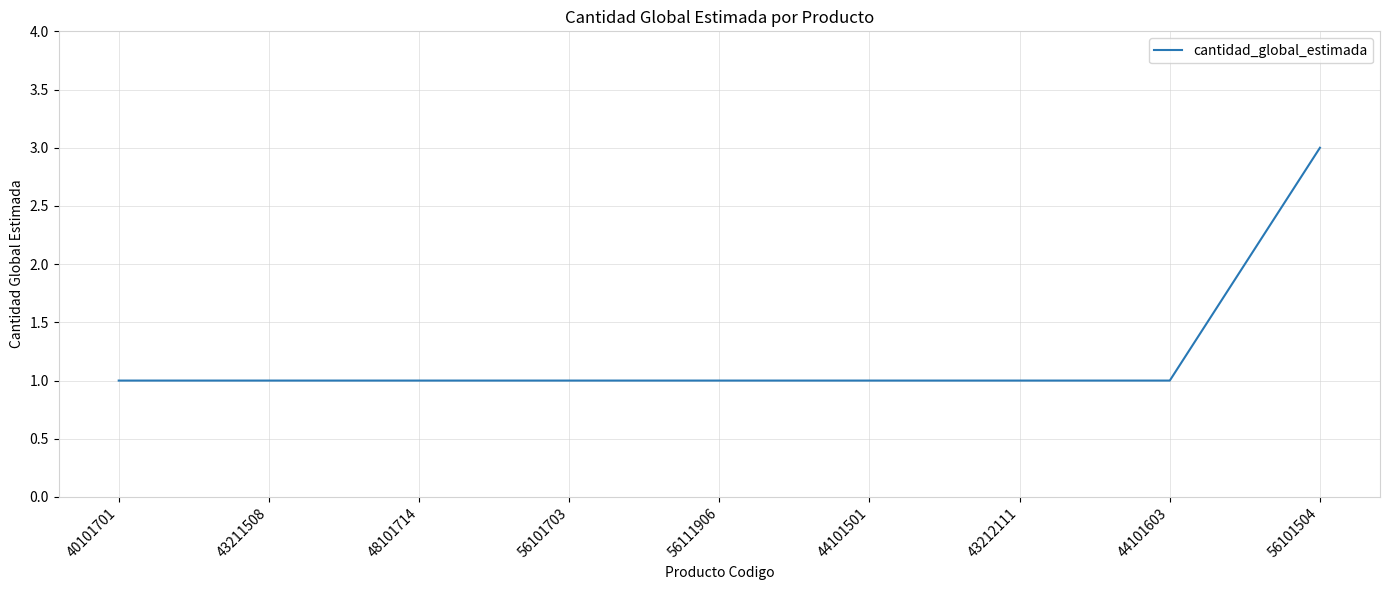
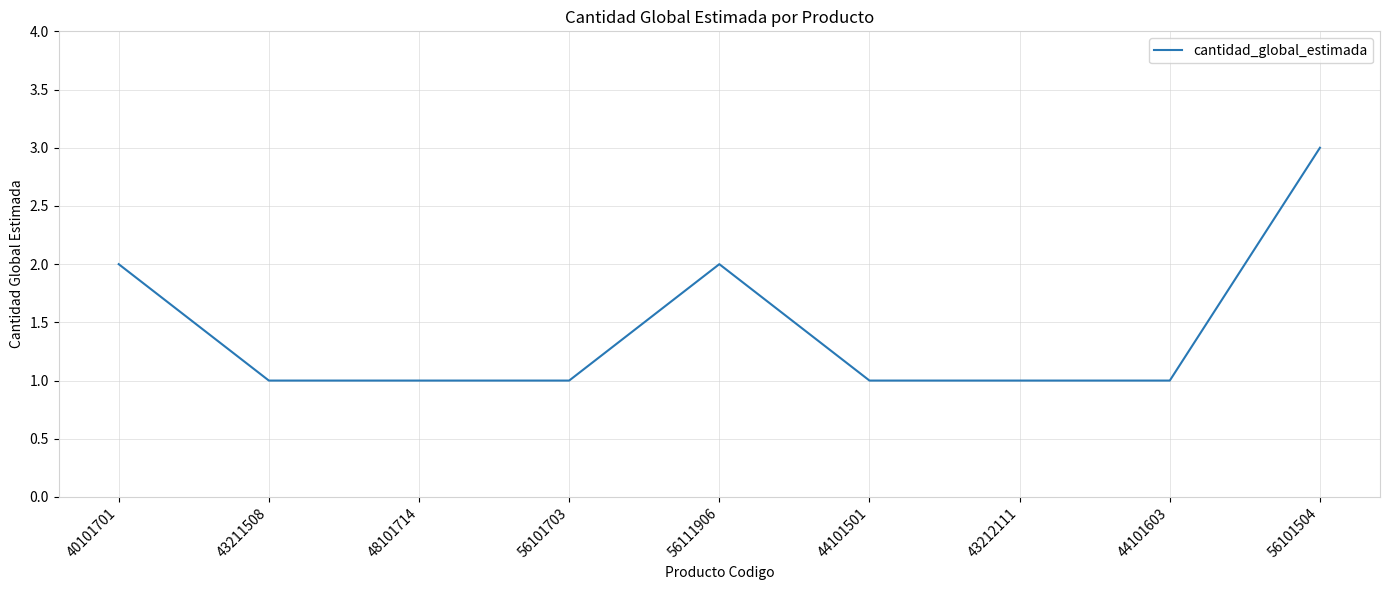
40101701: 1 -> 2
56111906: 1 -> 2
